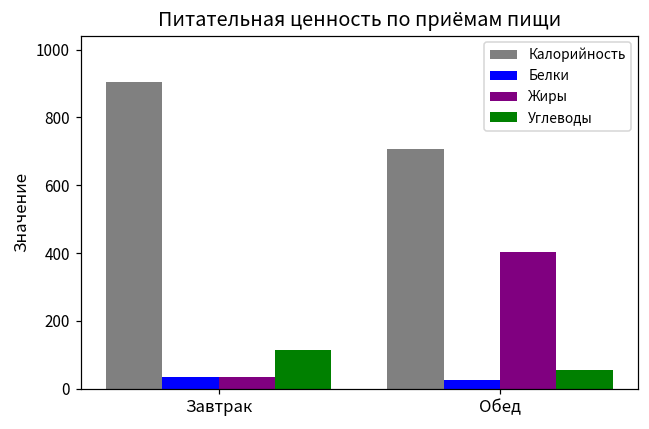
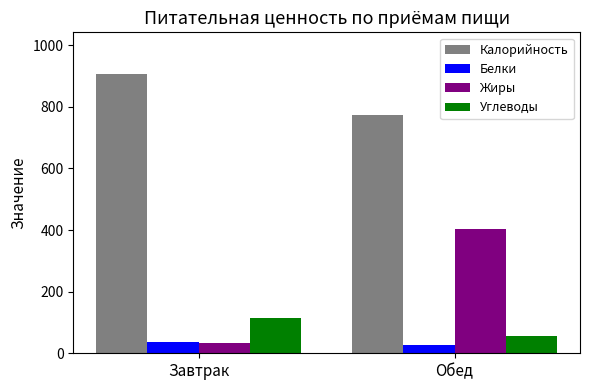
Калорийность, Обед: 710 -> 770
